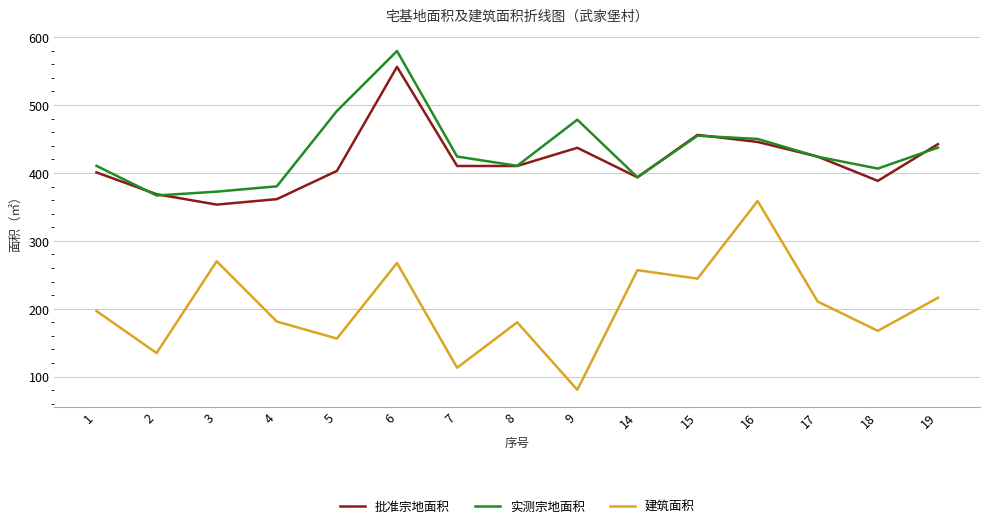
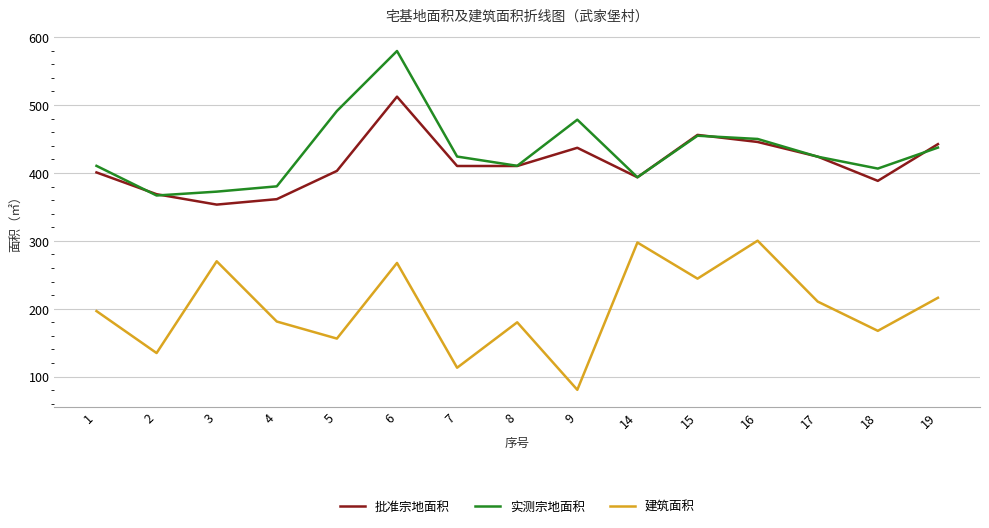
批准宗地面积, 6: 560 -> 510
建筑面积, 14: 260 -> 300
建筑面积, 16: 360 -> 300
